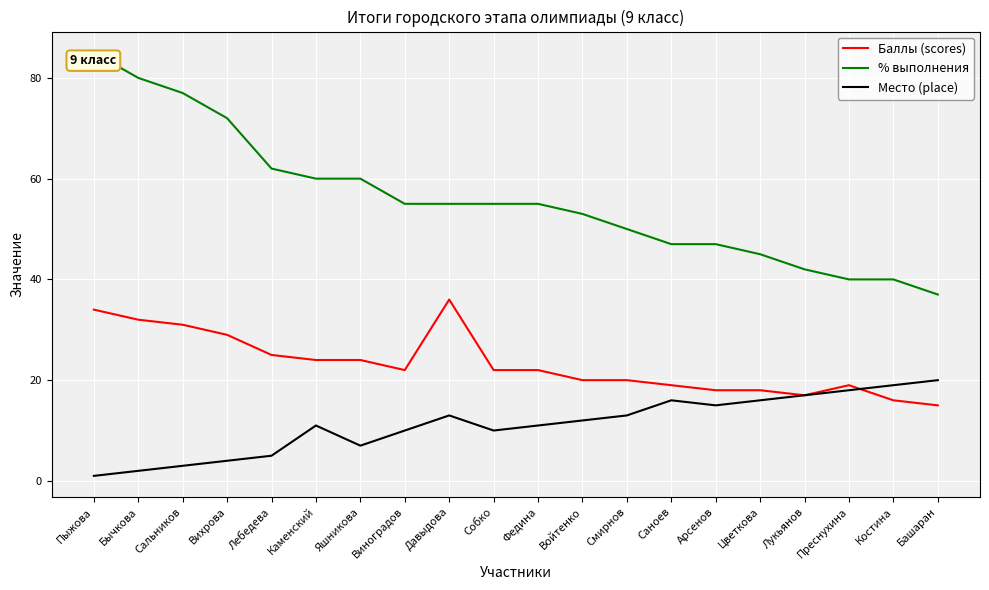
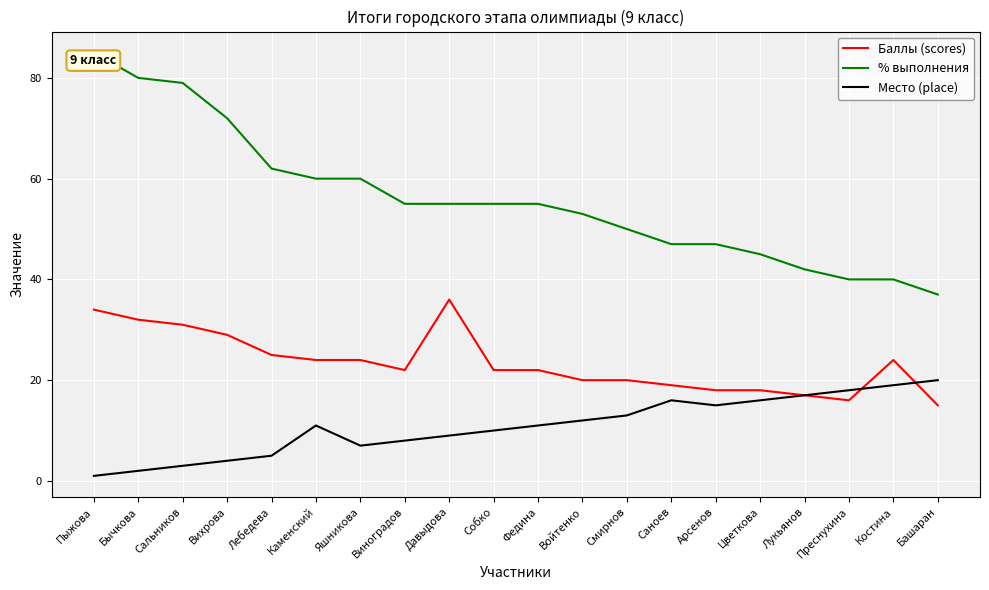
% выполнения, Сальников: 77 -> 79
Место (place), Виноградов: 10 -> 8
Место (place), Давыдова: 13 -> 9
Баллы (scores), Преснухина: 19 -> 16
Баллы (scores), Костина: 16 -> 24
